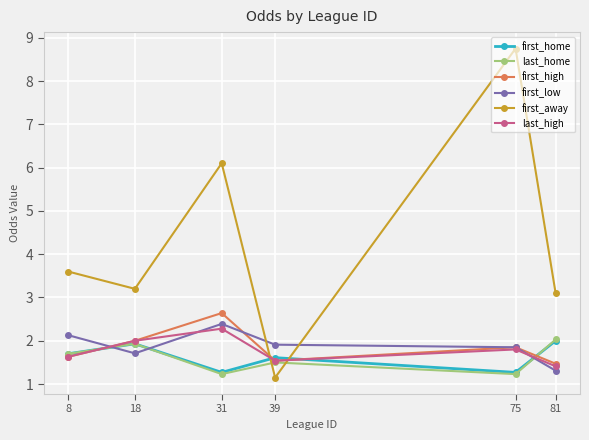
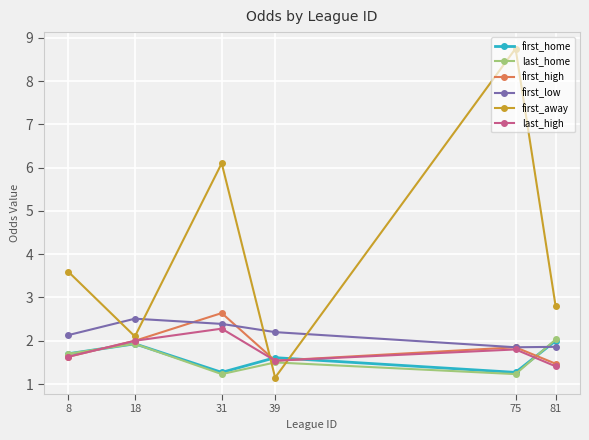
first_low, 18: 1.7 -> 2.5
first_away, 18: 3.2 -> 2.1
first_low, 39: 1.9 -> 2.2
first_low, 81: 1.3 -> 1.9
first_away, 81: 3.1 -> 2.8
